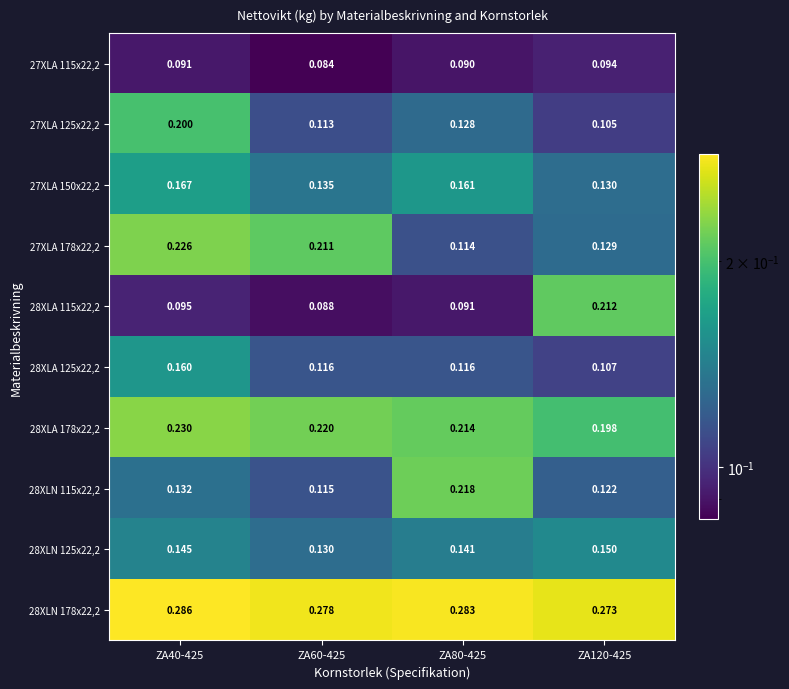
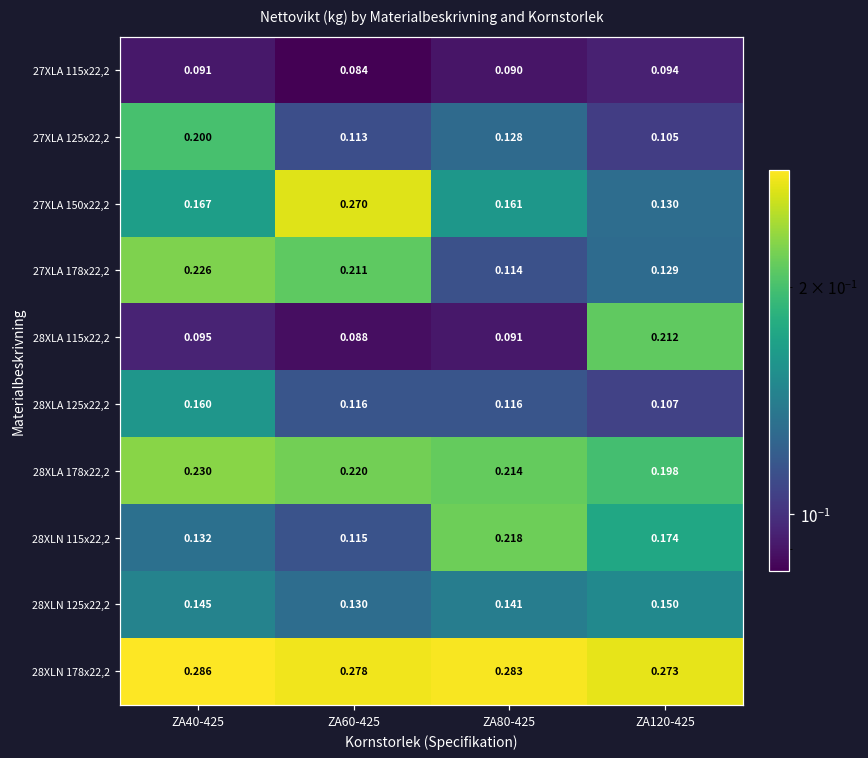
27XLA 150x22,2, ZA60-425: 0.135 -> 0.270
28XLN 115x22,2, ZA120-425: 0.122 -> 0.174
